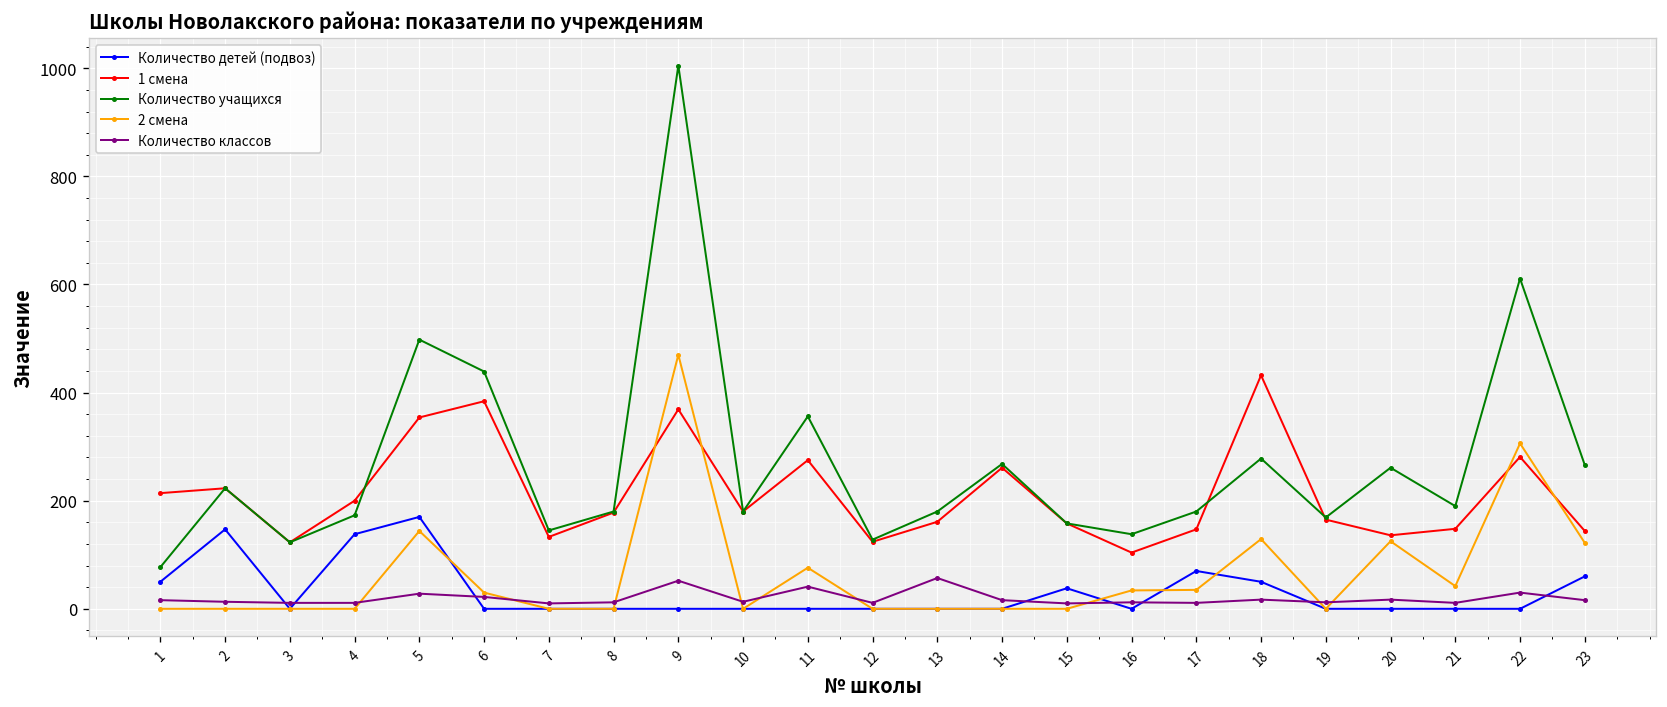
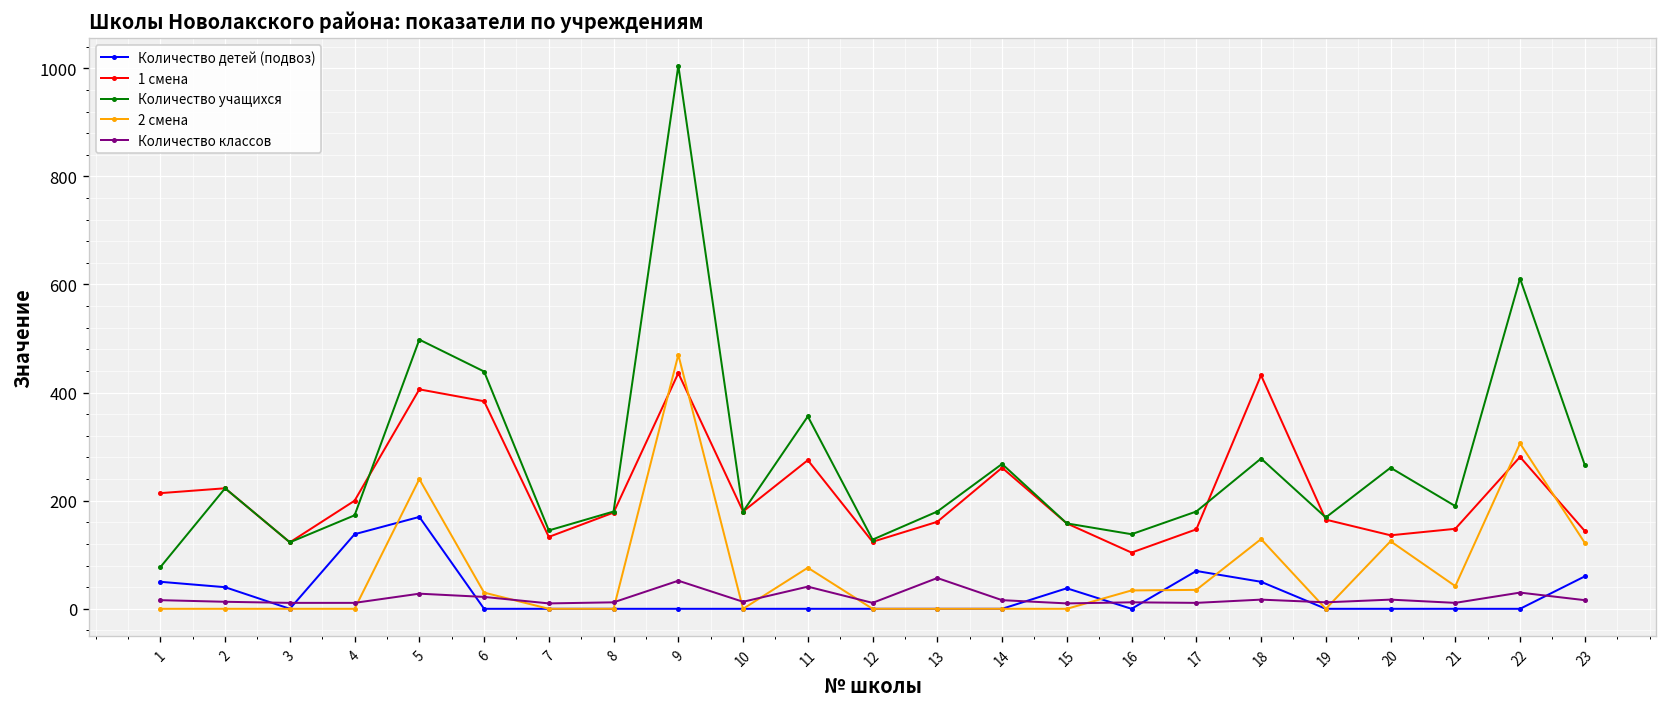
Количество детей (подвоз), 2: 150 -> 40
1 смена, 5: 350 -> 410
2 смена, 5: 140 -> 240
1 смена, 9: 370 -> 440
